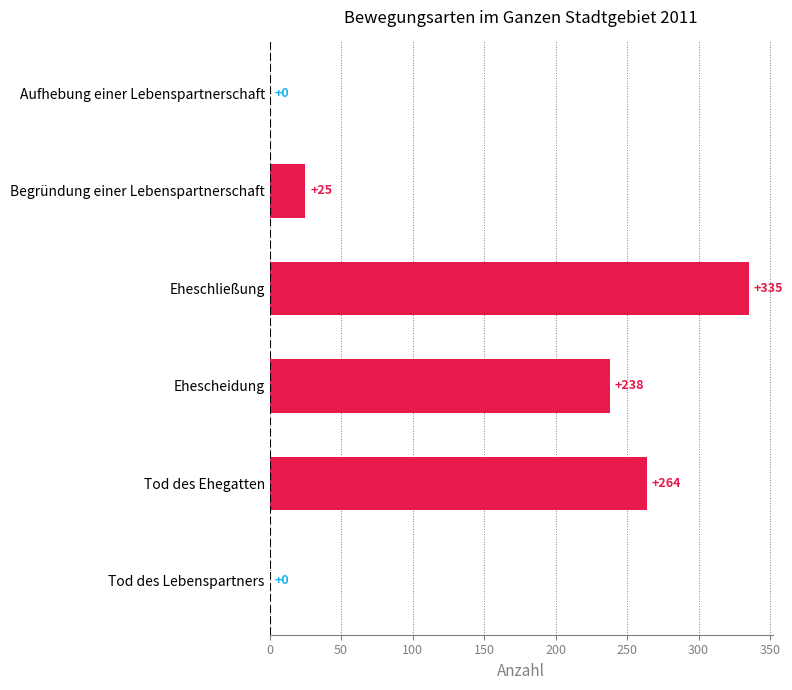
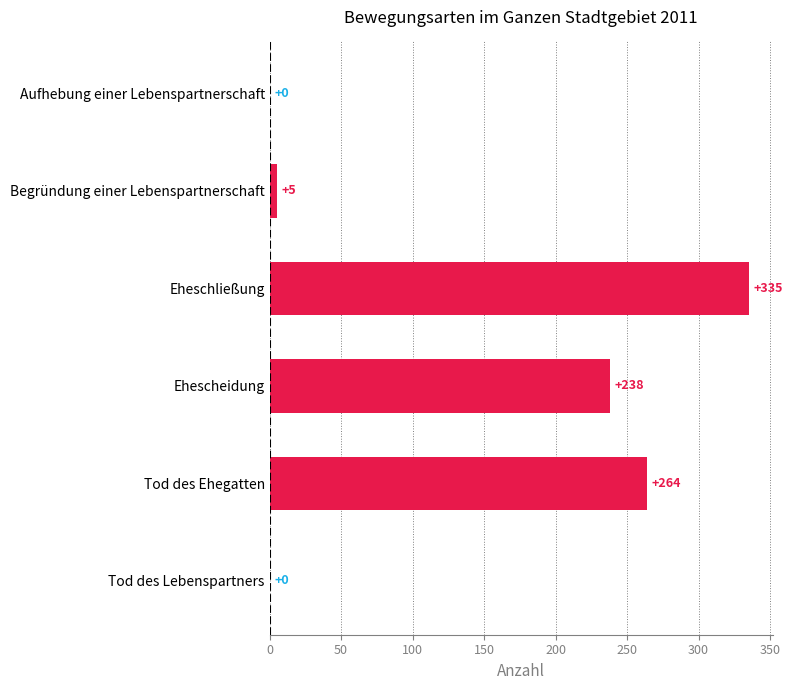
Begründung einer Lebenspartnerschaft: +25 -> +5
